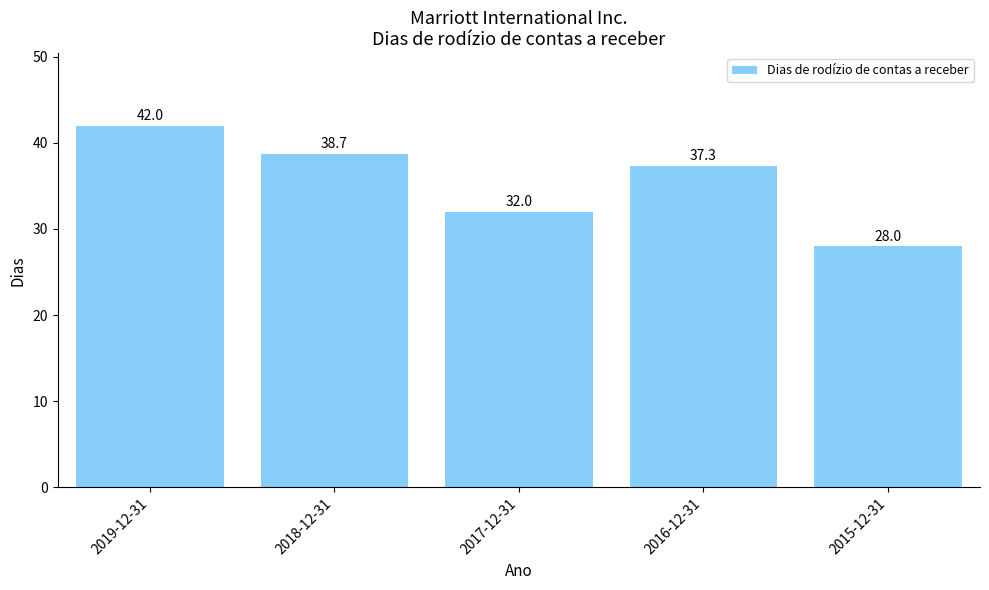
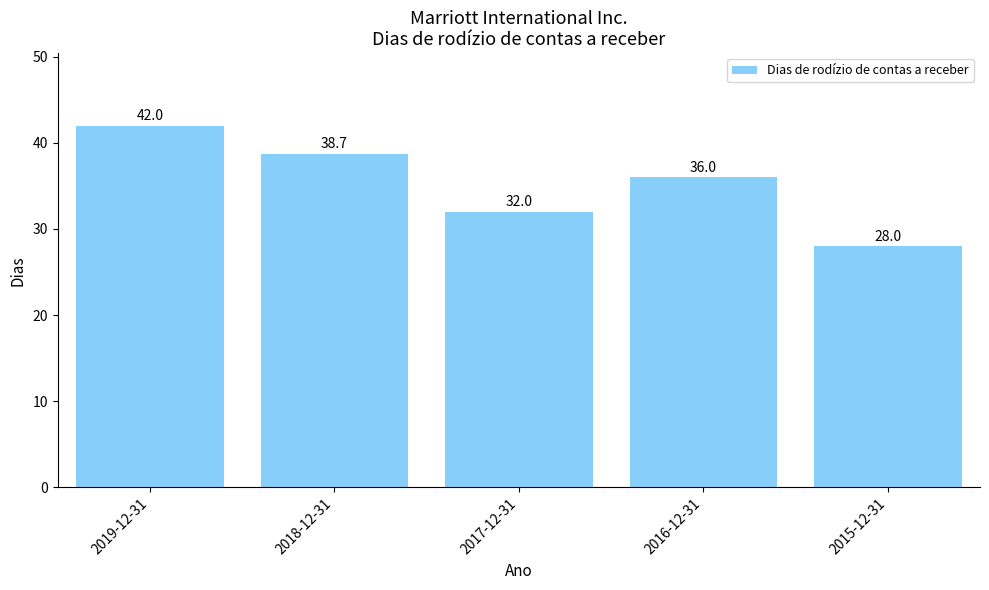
2016-12-31: 37.3 -> 36.0
